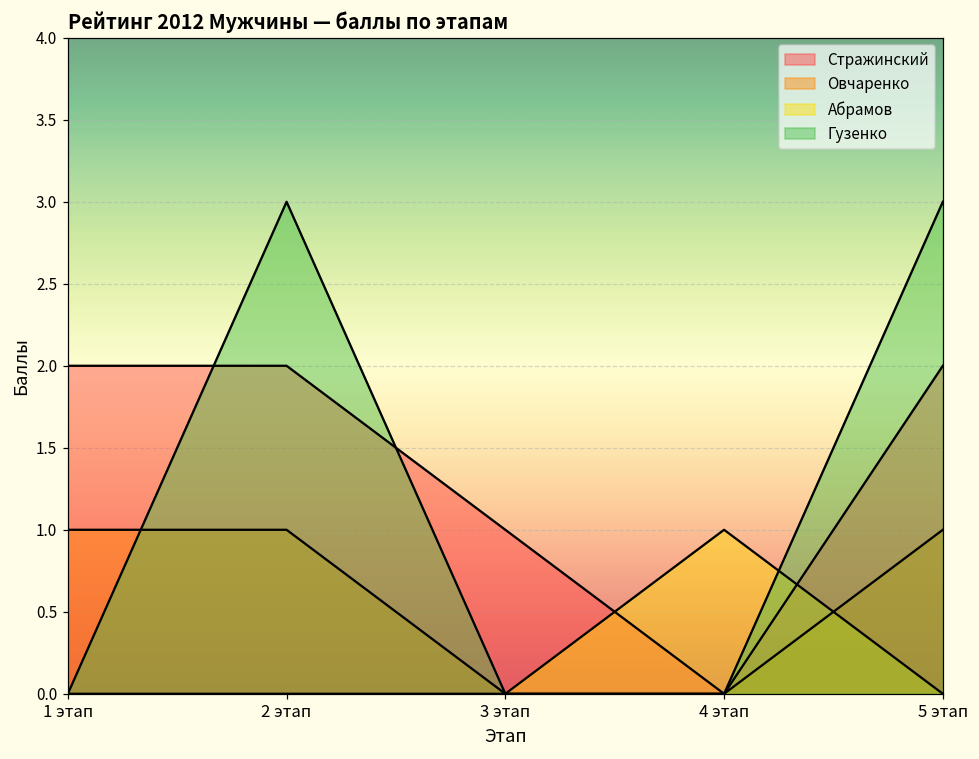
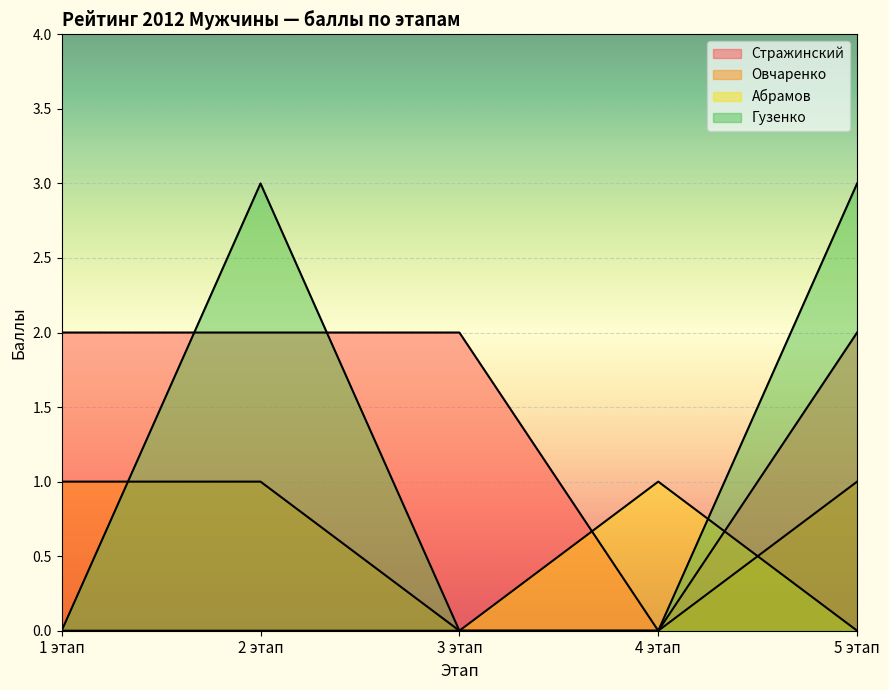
Стражинский, 3 этап: 1 -> 2
